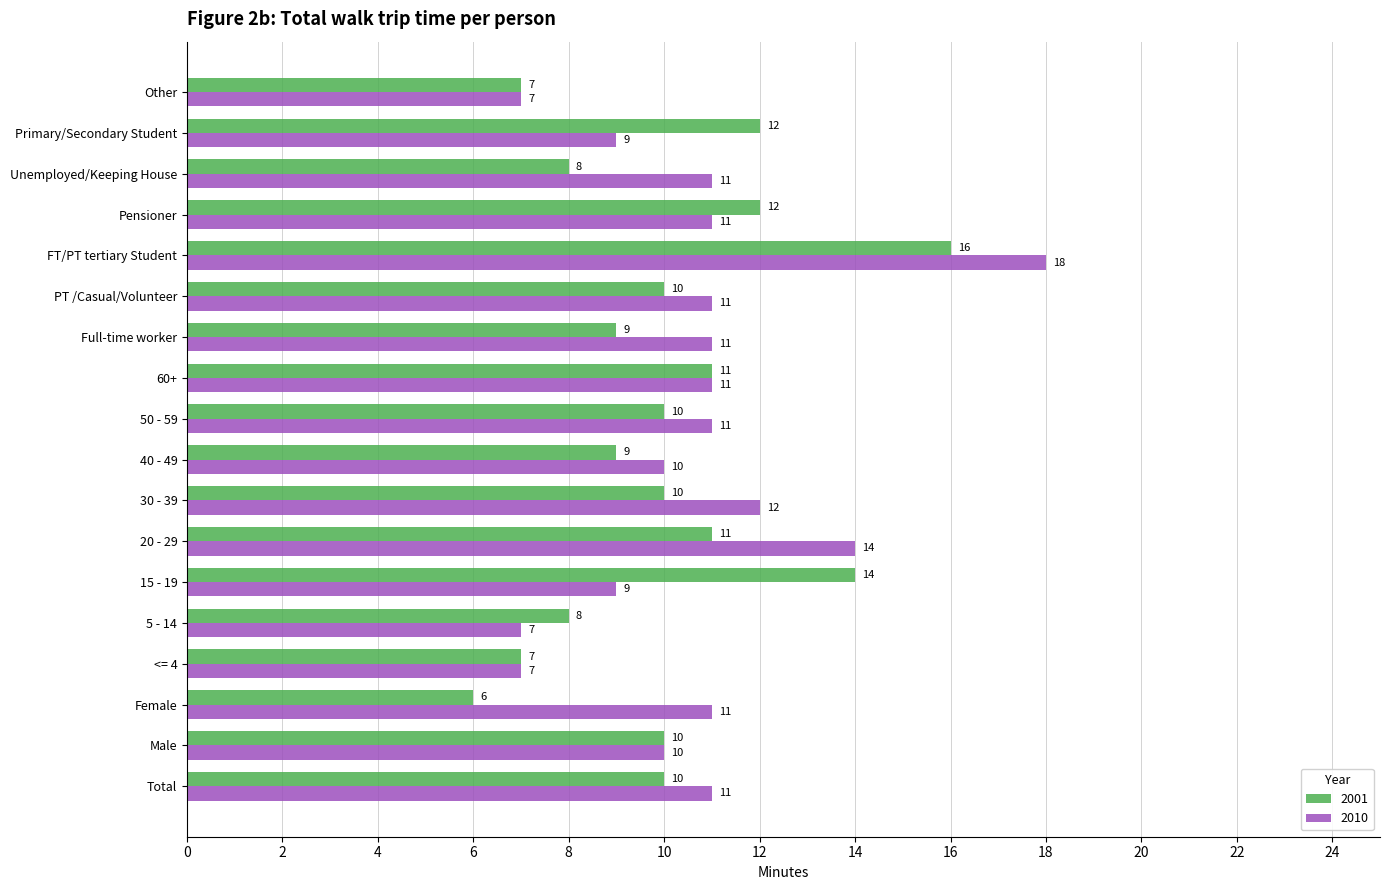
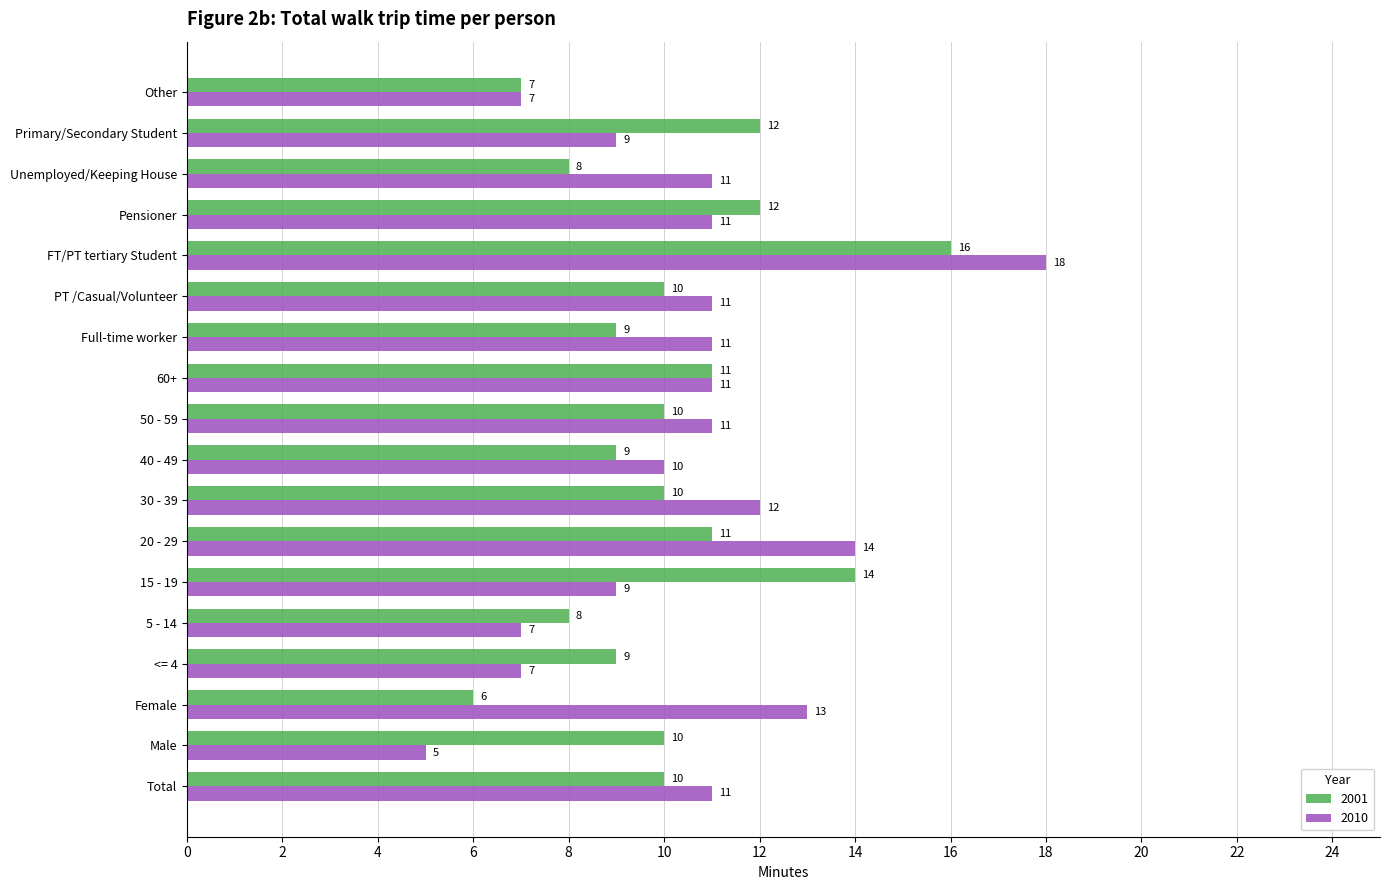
2001, <= 4: 7 -> 9
2010, Female: 11 -> 13
2010, Male: 10 -> 5
